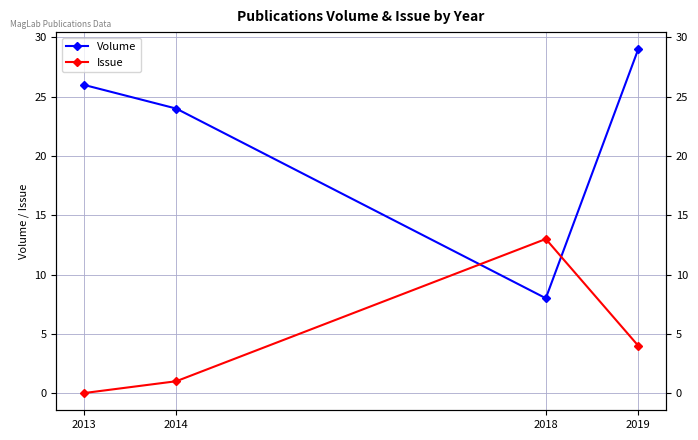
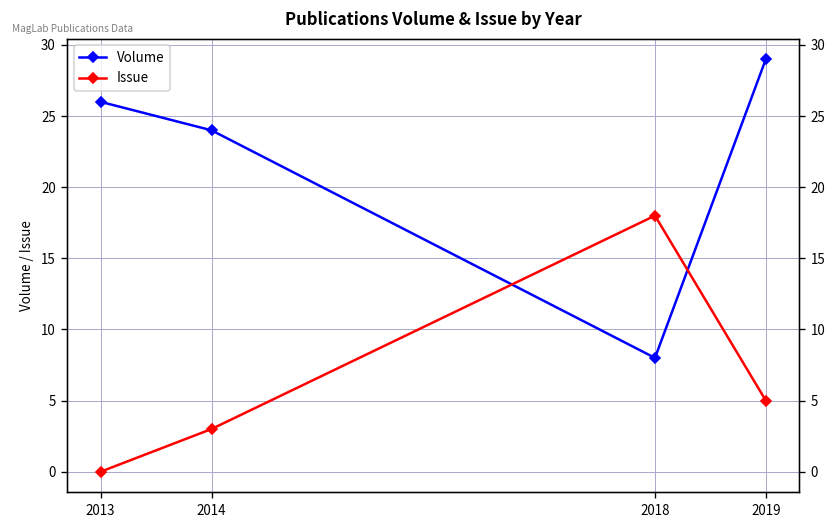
Issue, 2014: 1 -> 3
Issue, 2018: 13 -> 18
Issue, 2019: 4 -> 5
